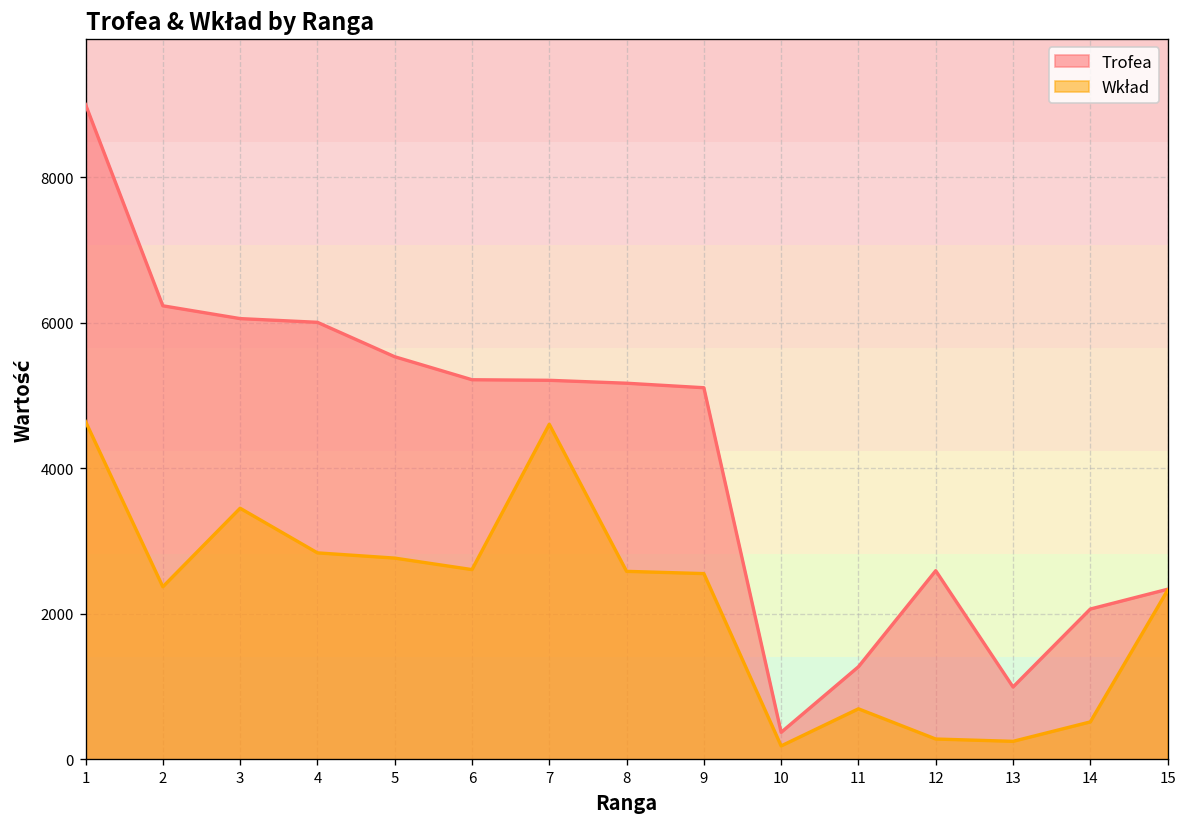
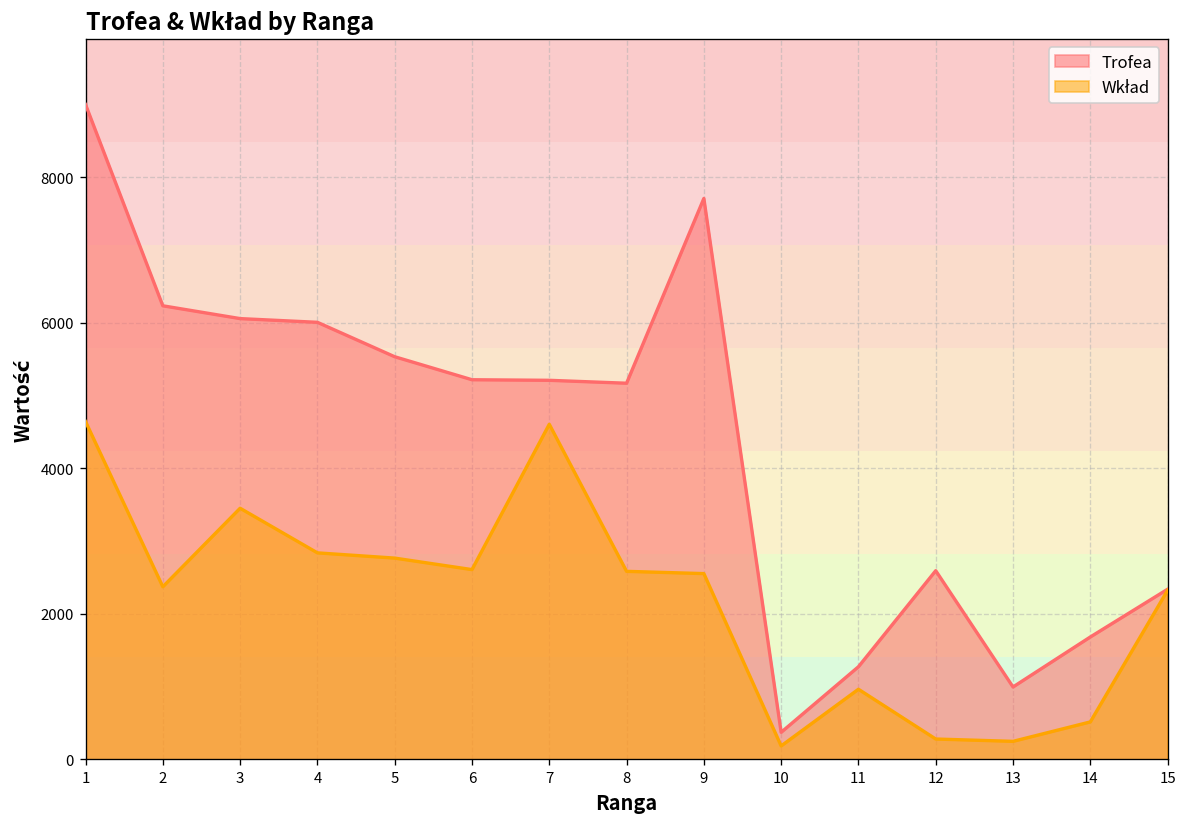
Trofea, 9: 5100 -> 7700
Wkład, 11: 700 -> 1000
Trofea, 14: 2100 -> 1700
